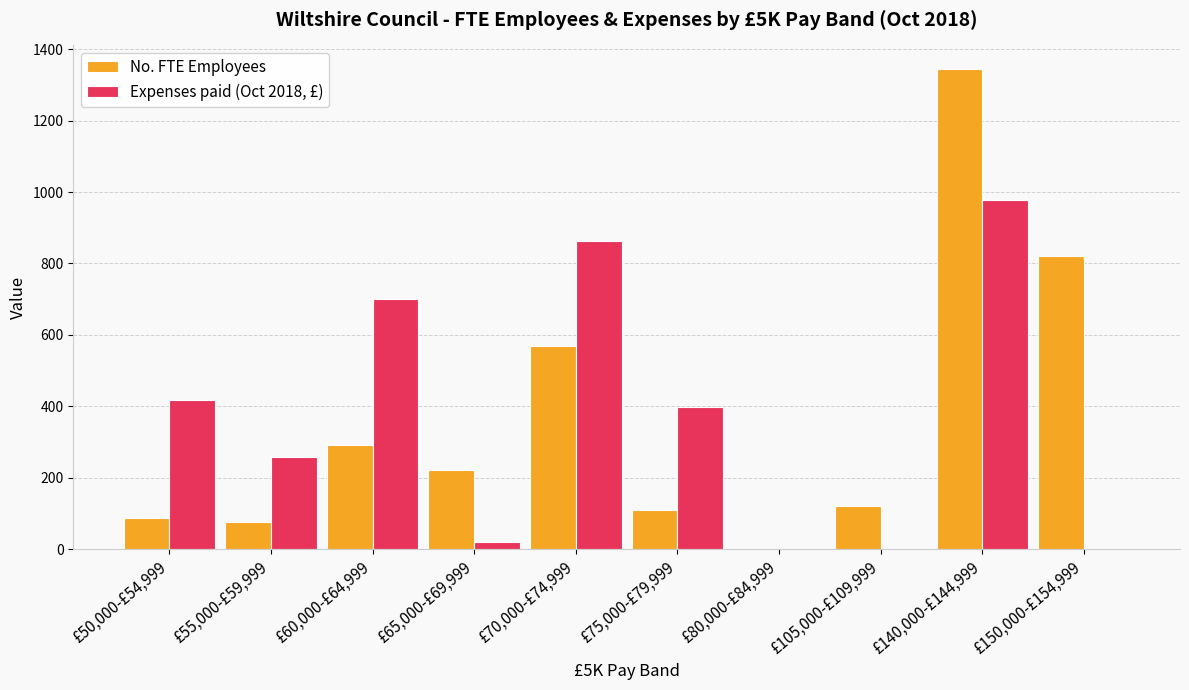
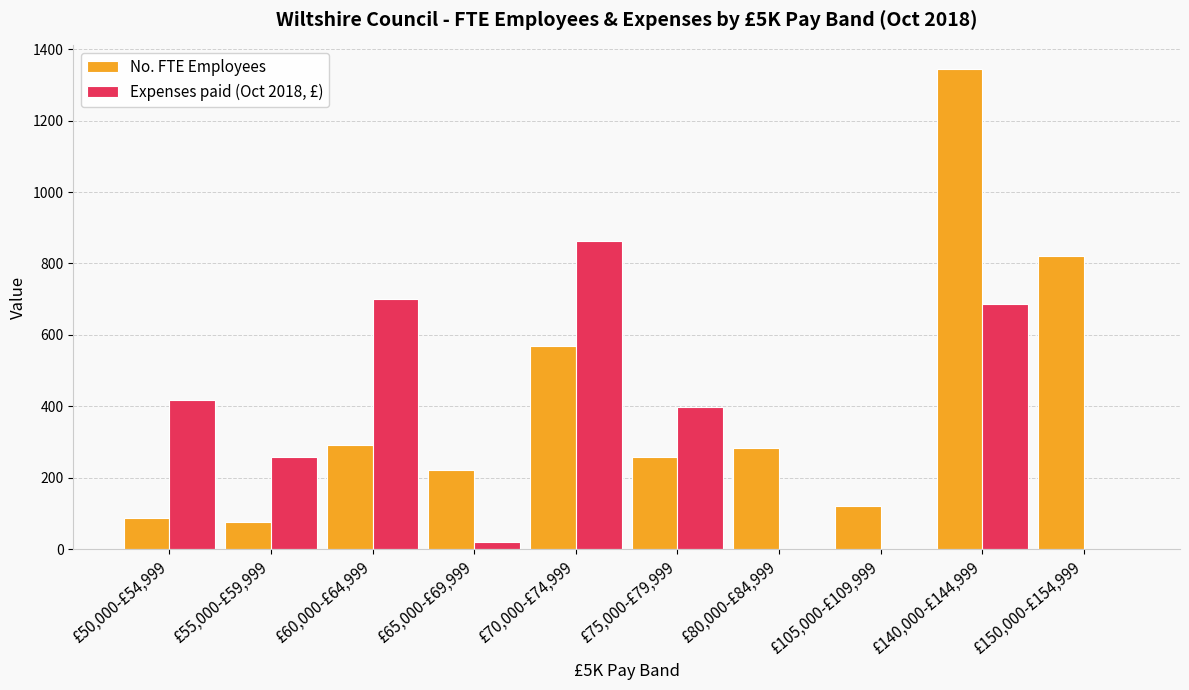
No. FTE Employees, £75,000-£79,999: 110 -> 260
No. FTE Employees, £80,000-£84,999: 0 -> 280
Expenses paid (Oct 2018, £), £140,000-£144,999: 980 -> 690
